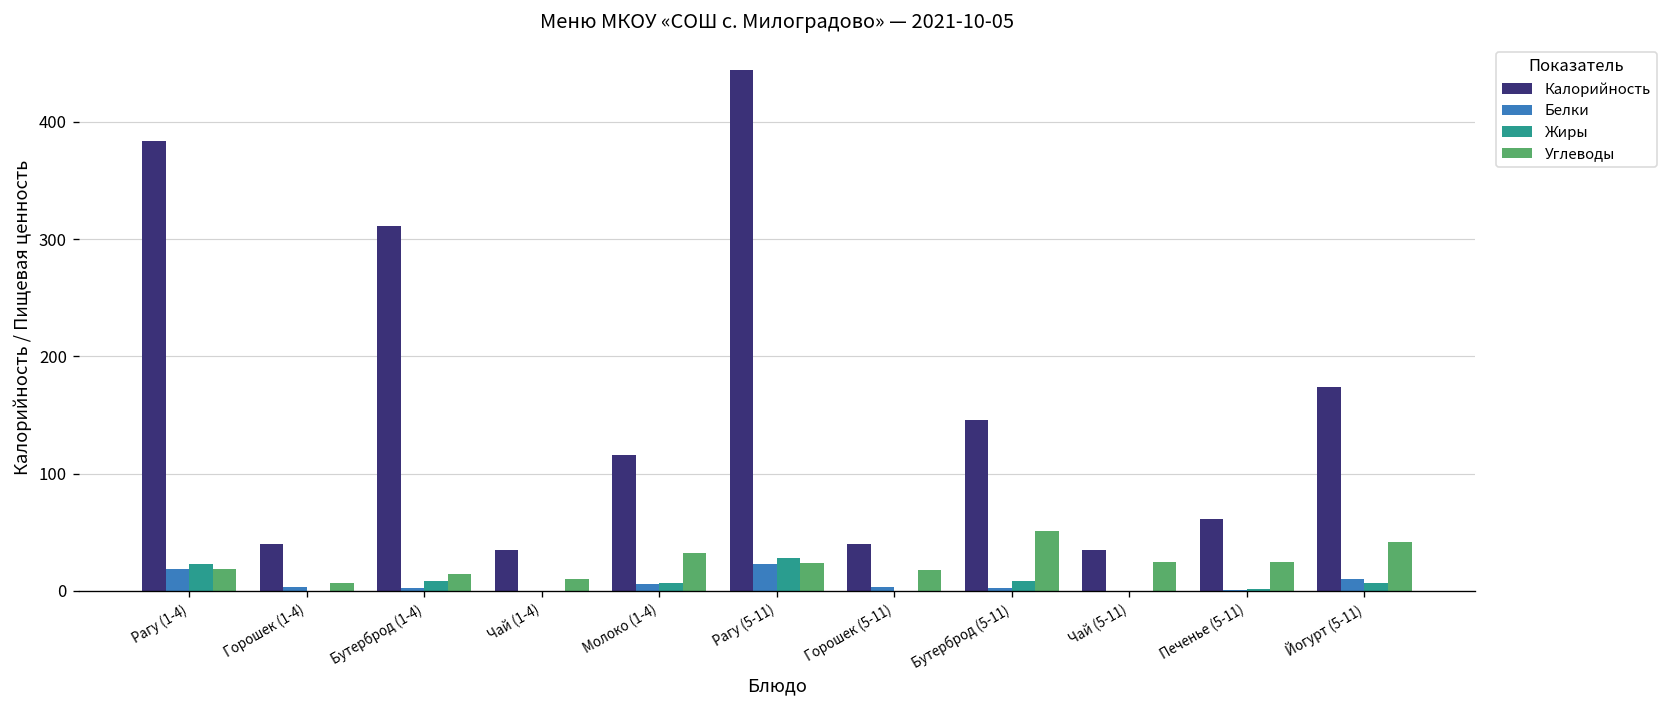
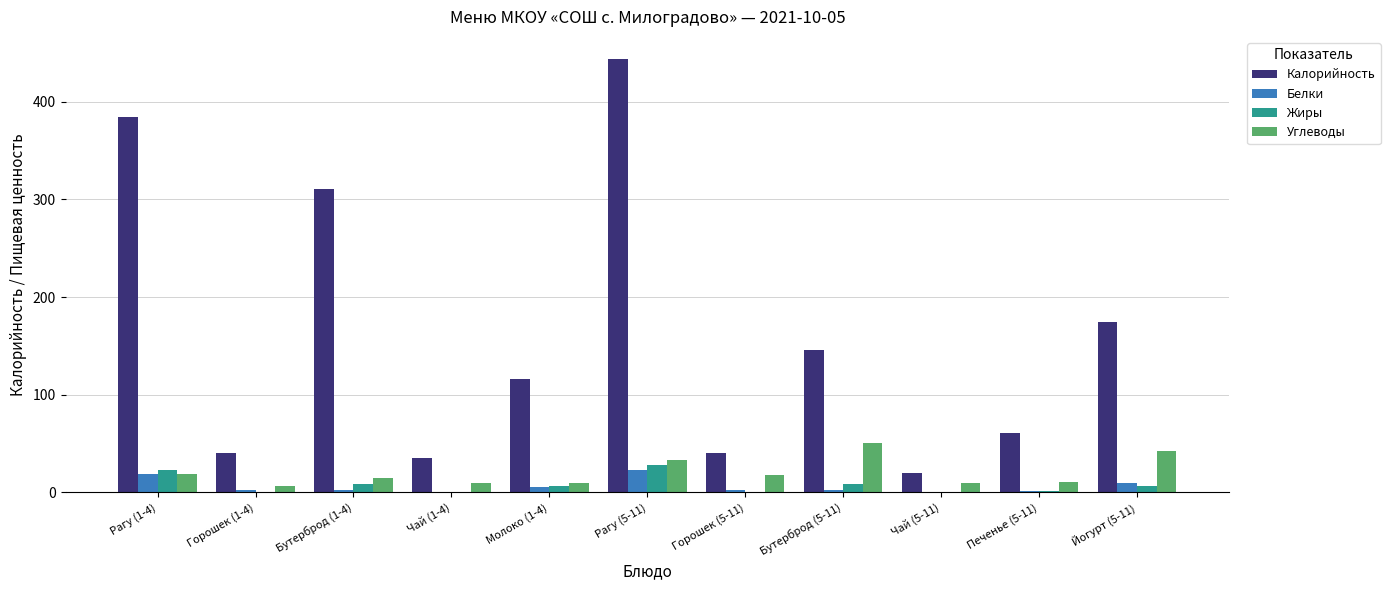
Углеводы, Молоко (1-4): 30 -> 10
Углеводы, Рагу (5-11): 20 -> 30
Калорийность, Чай (5-11): 40 -> 20
Углеводы, Чай (5-11): 30 -> 10
Углеводы, Печенье (5-11): 20 -> 10
